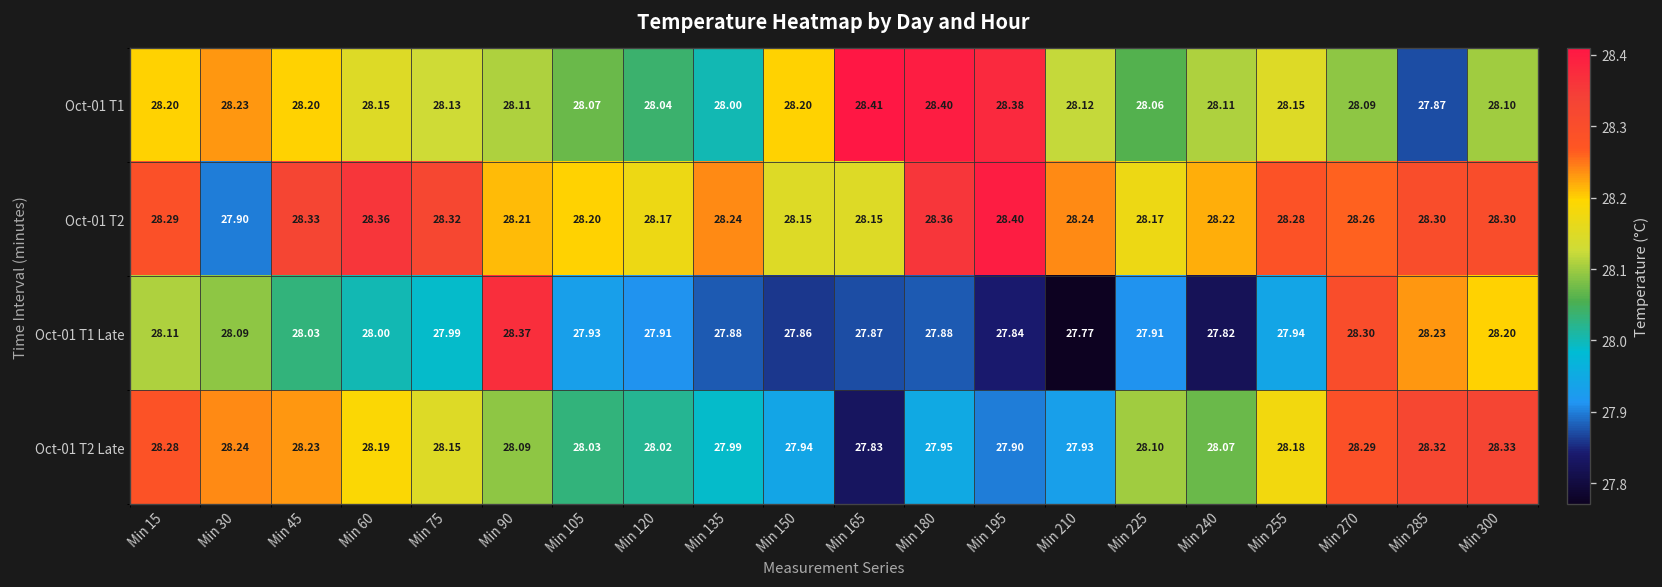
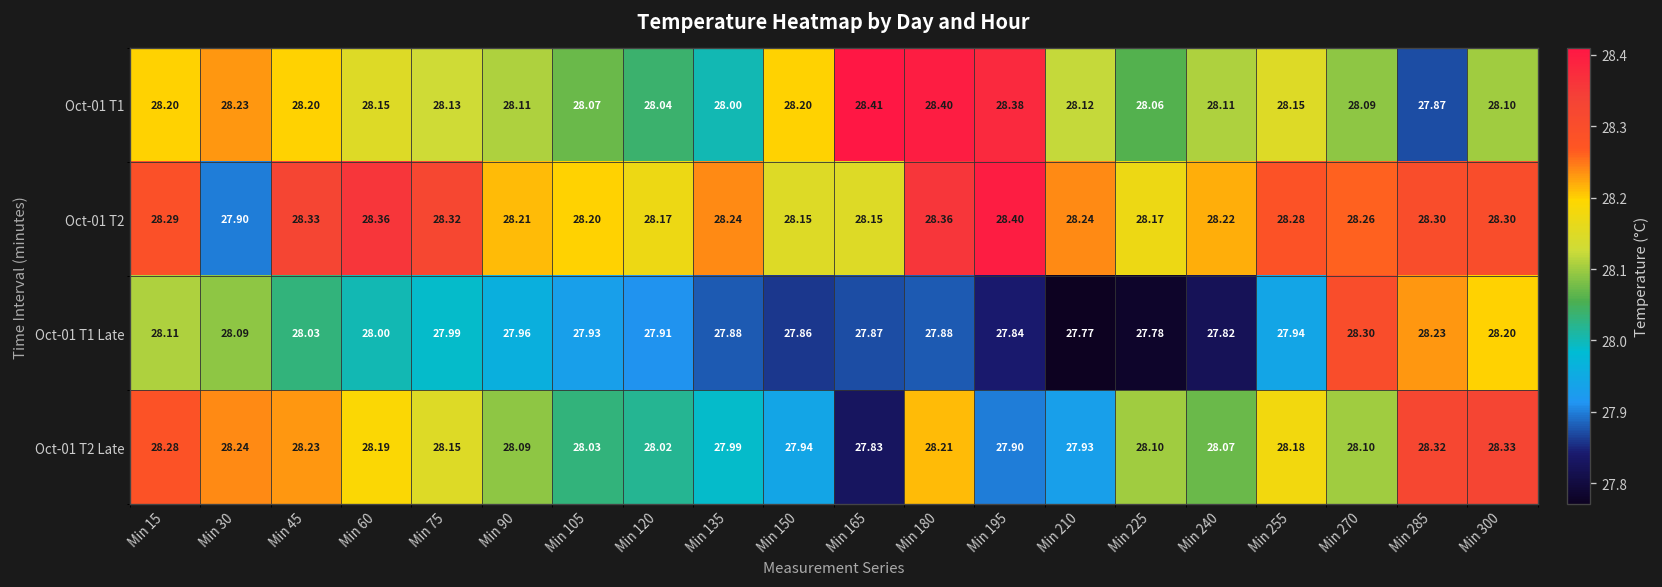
Oct-01 T1 Late, Min 90: 28.37 -> 27.96
Oct-01 T1 Late, Min 225: 27.91 -> 27.78
Oct-01 T2 Late, Min 180: 27.95 -> 28.21
Oct-01 T2 Late, Min 270: 28.29 -> 28.10
